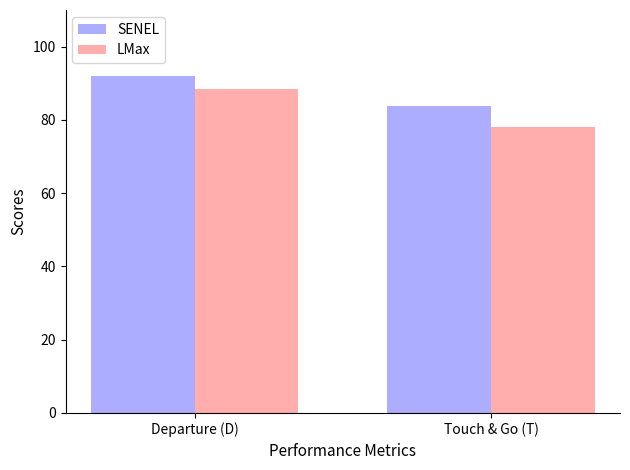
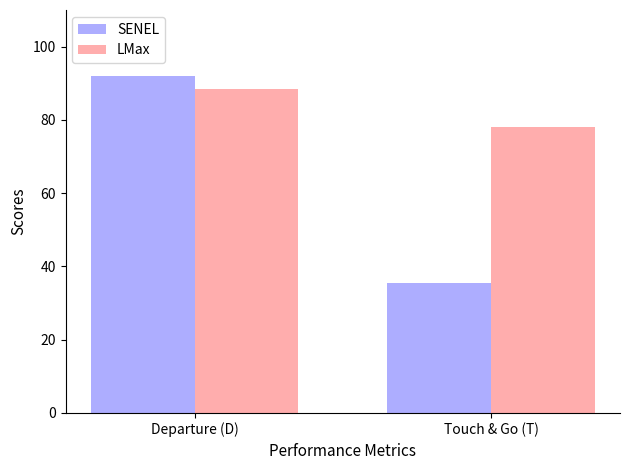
SENEL, Touch & Go (T): 84 -> 36
